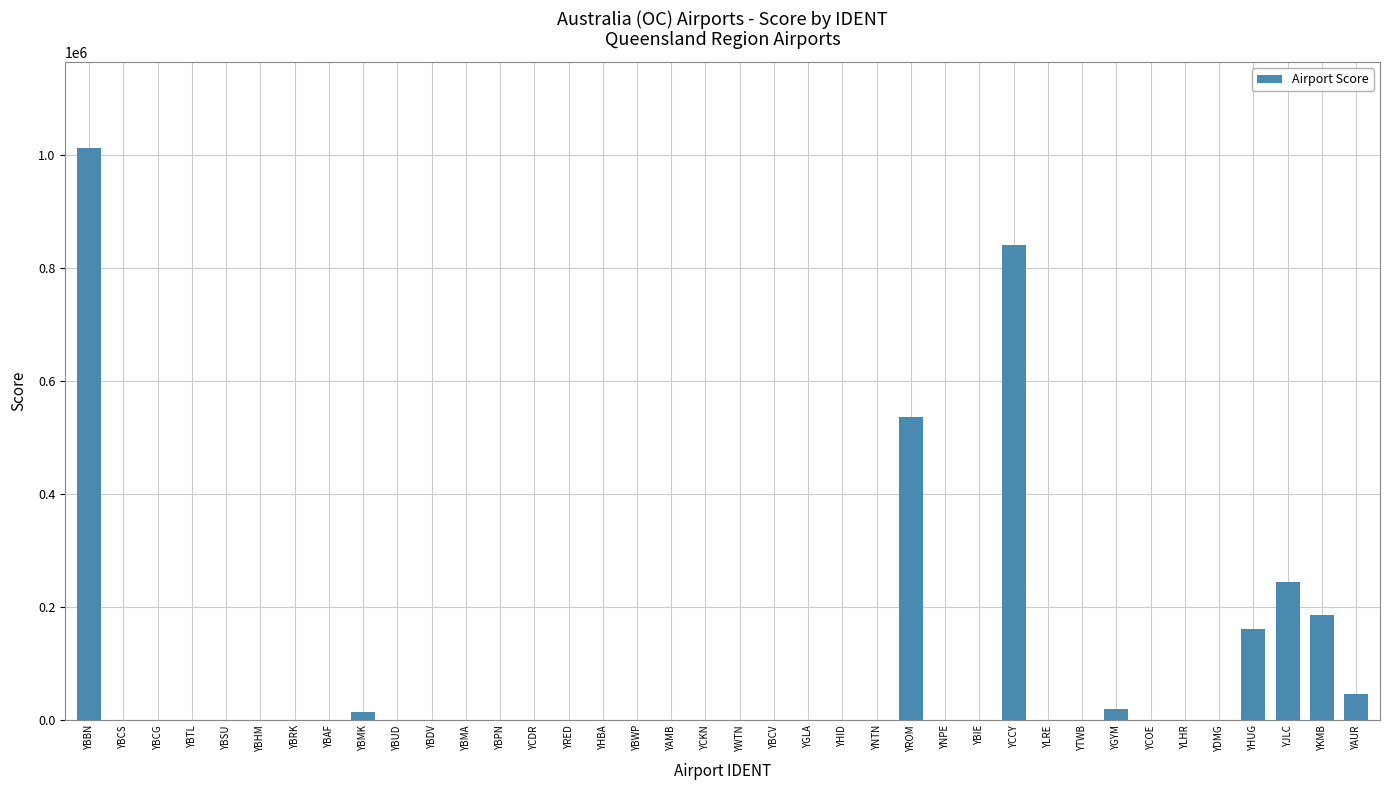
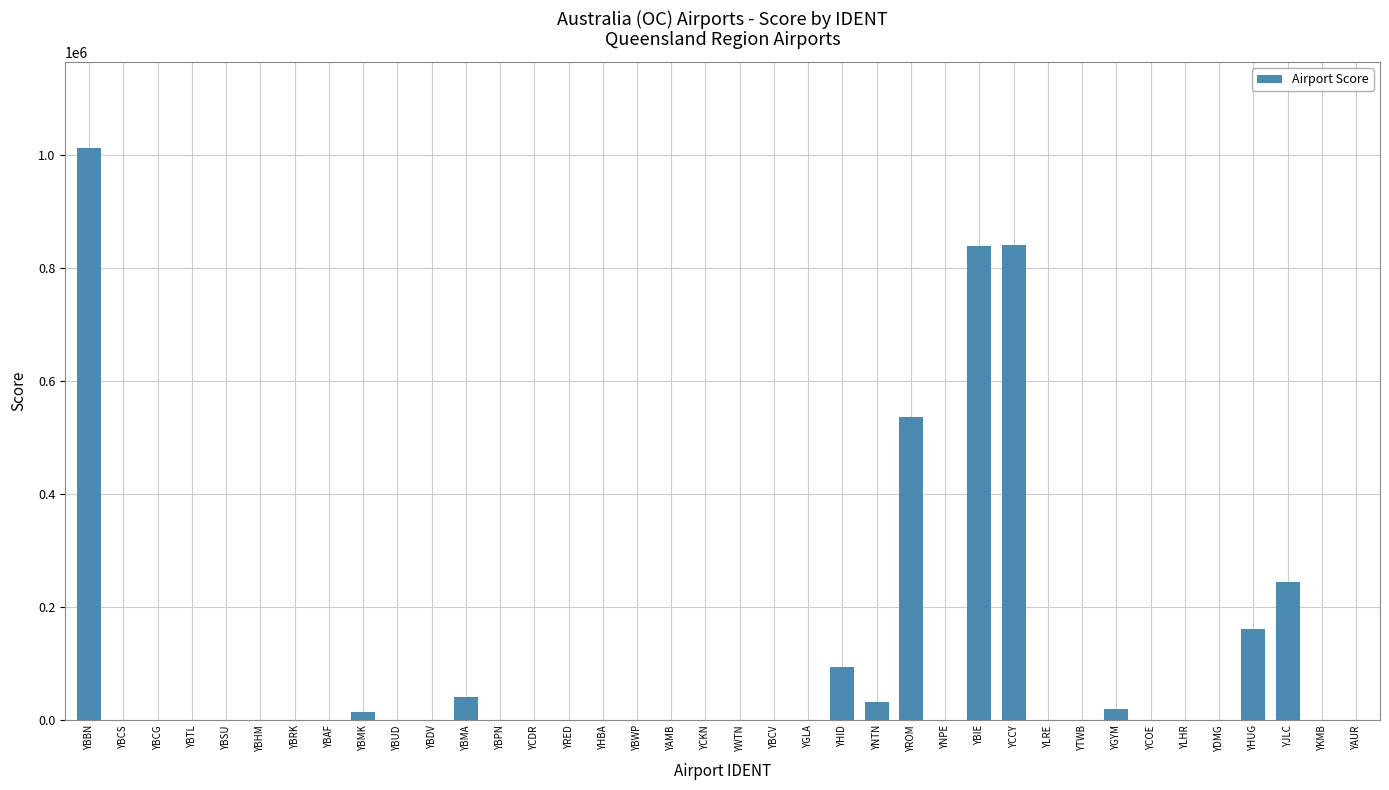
YBMA: 0 -> 40000
YHID: 0 -> 90000
YNTN: 0 -> 30000
YBIE: 0 -> 840000
YKMB: 190000 -> 0
YAUR: 50000 -> 0
